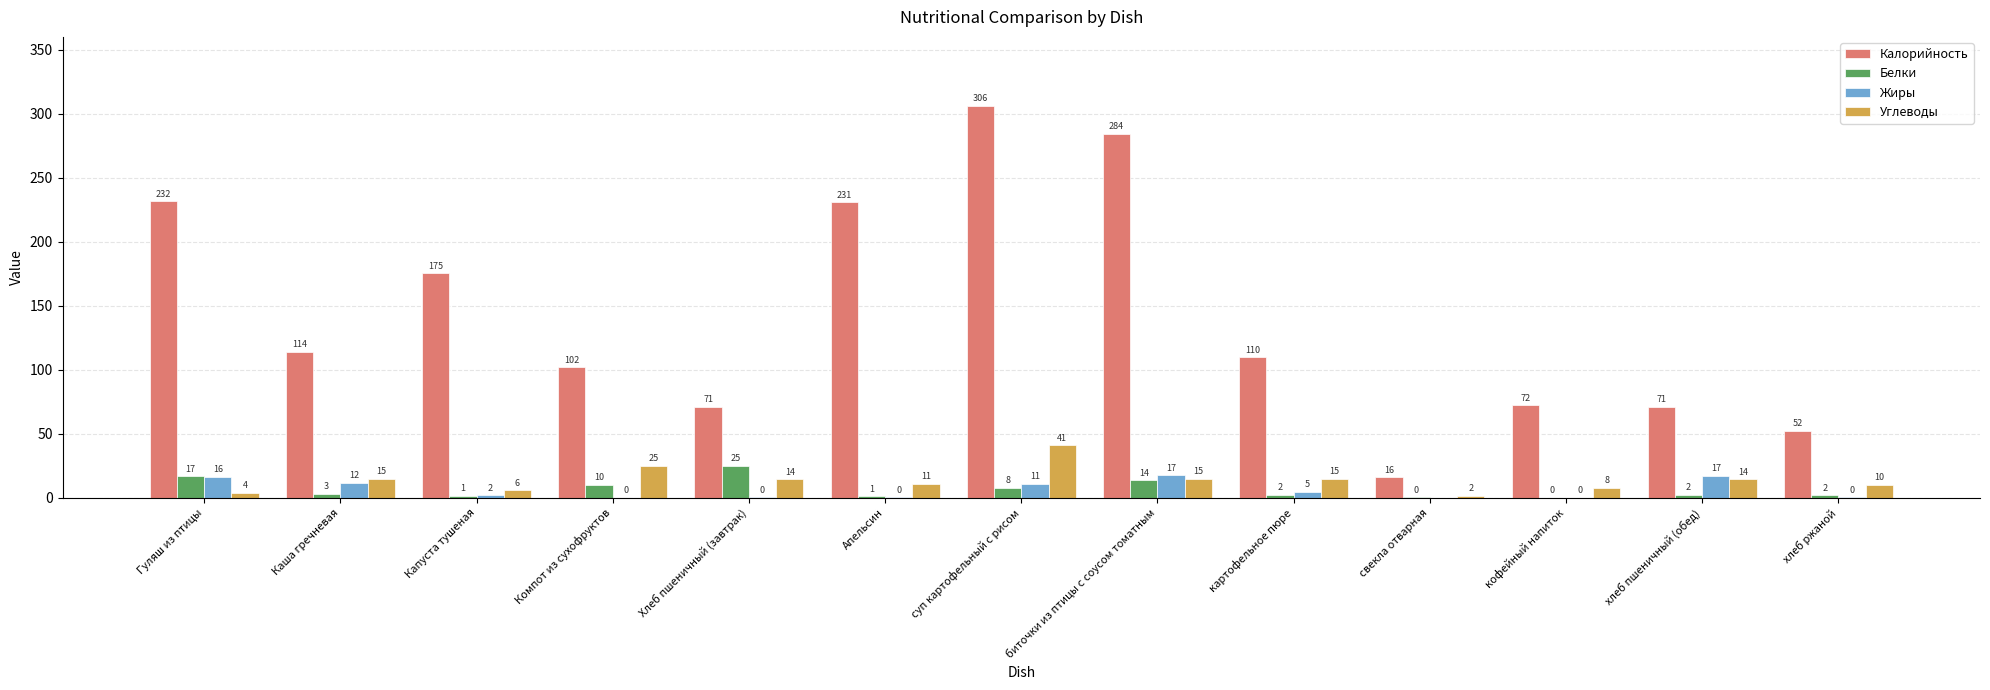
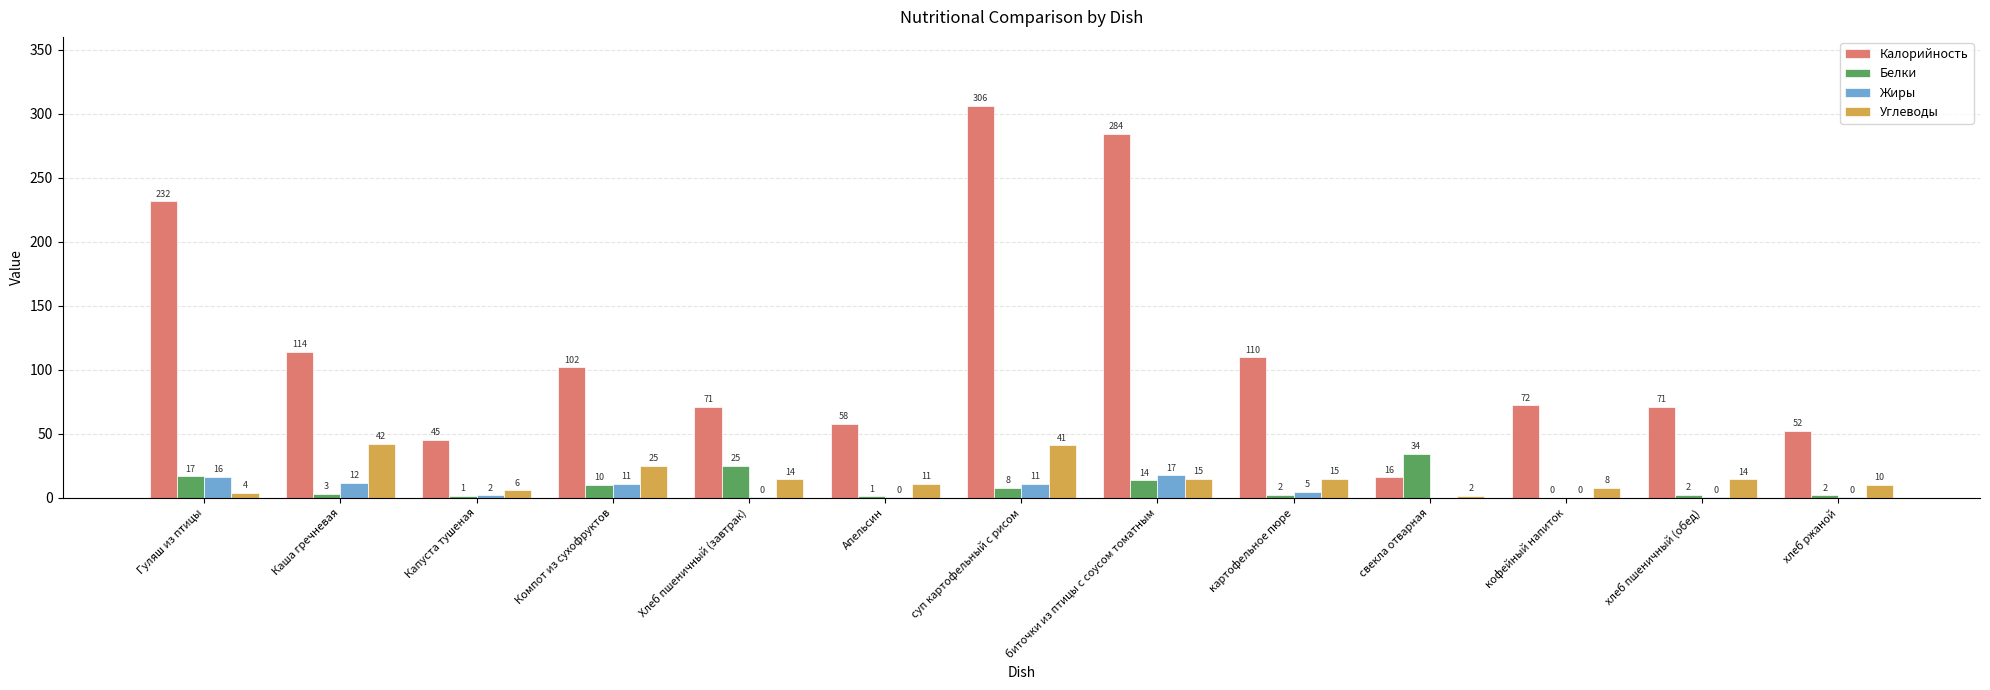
Углеводы, Каша гречневая: 15 -> 42
Калорийность, Капуста тушеная: 175 -> 45
Жиры, Компот из сухофруктов: 0 -> 11
Калорийность, Апельсин: 231 -> 58
Белки, свекла отварная: 0 -> 34
Жиры, хлеб пшеничный (обед): 17 -> 0
